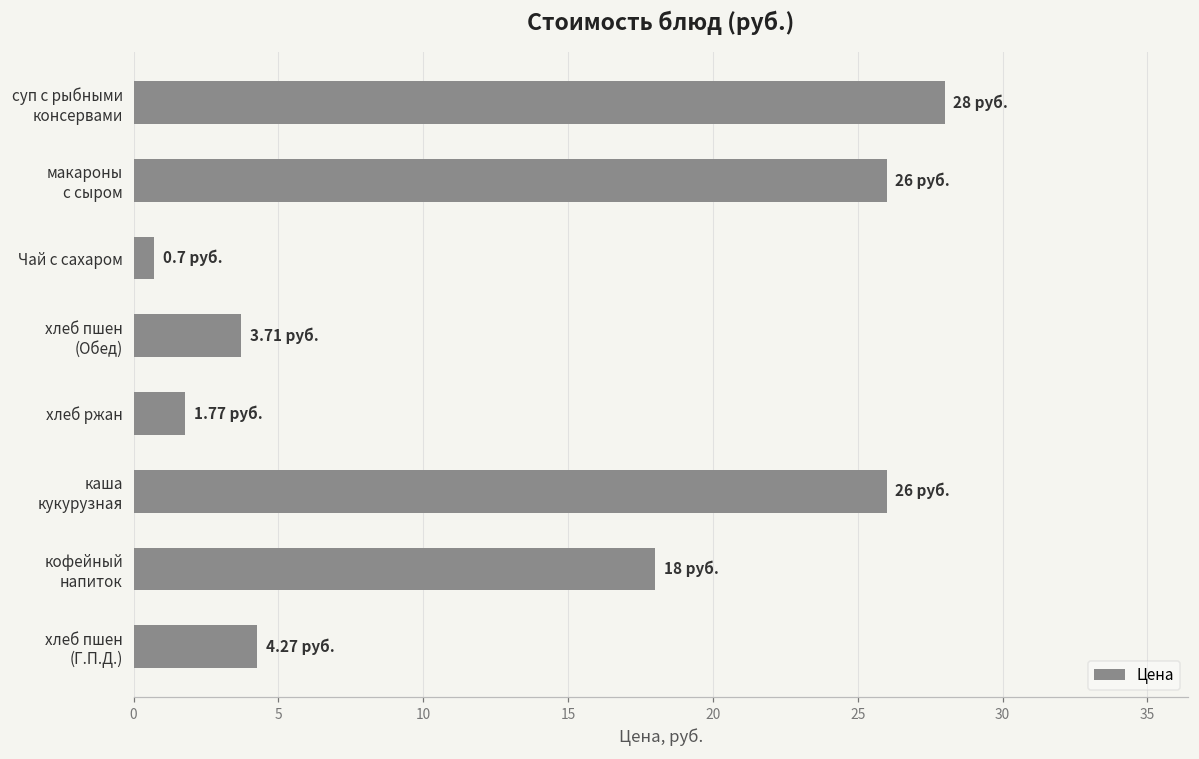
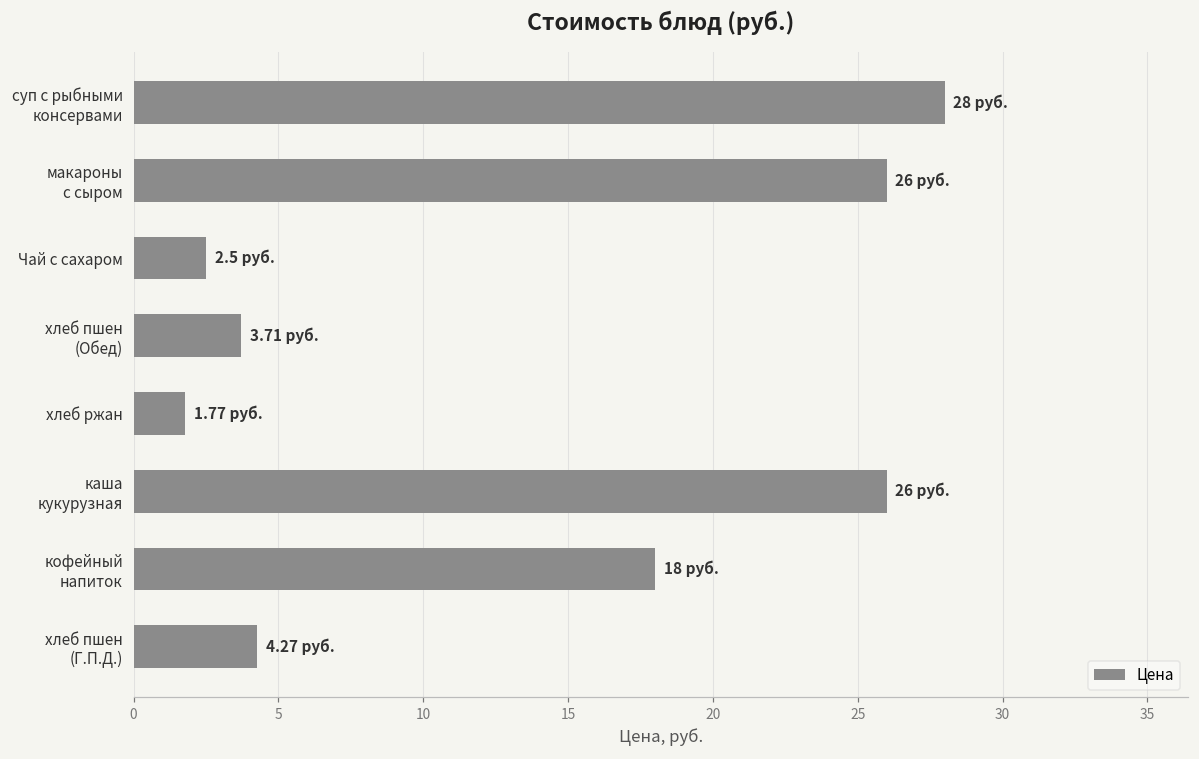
Чай с сахаром: 0.7 -> 2.5
